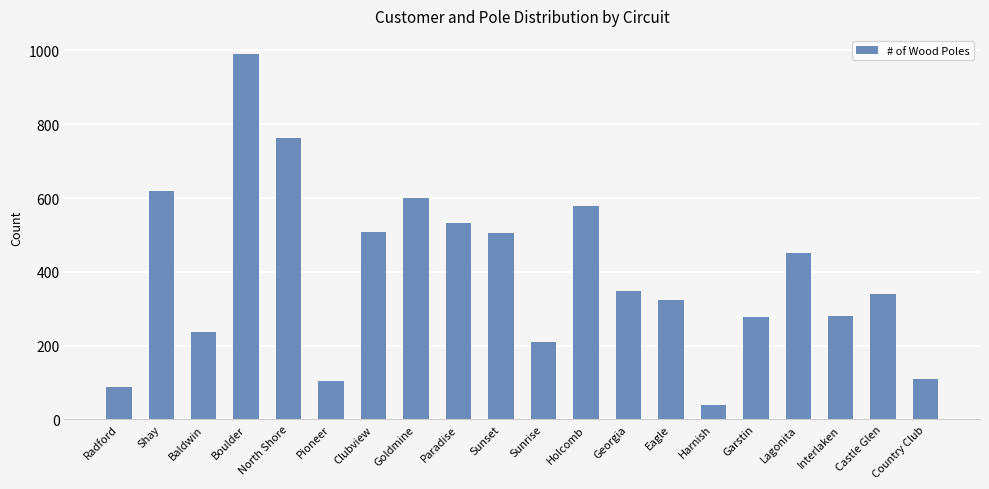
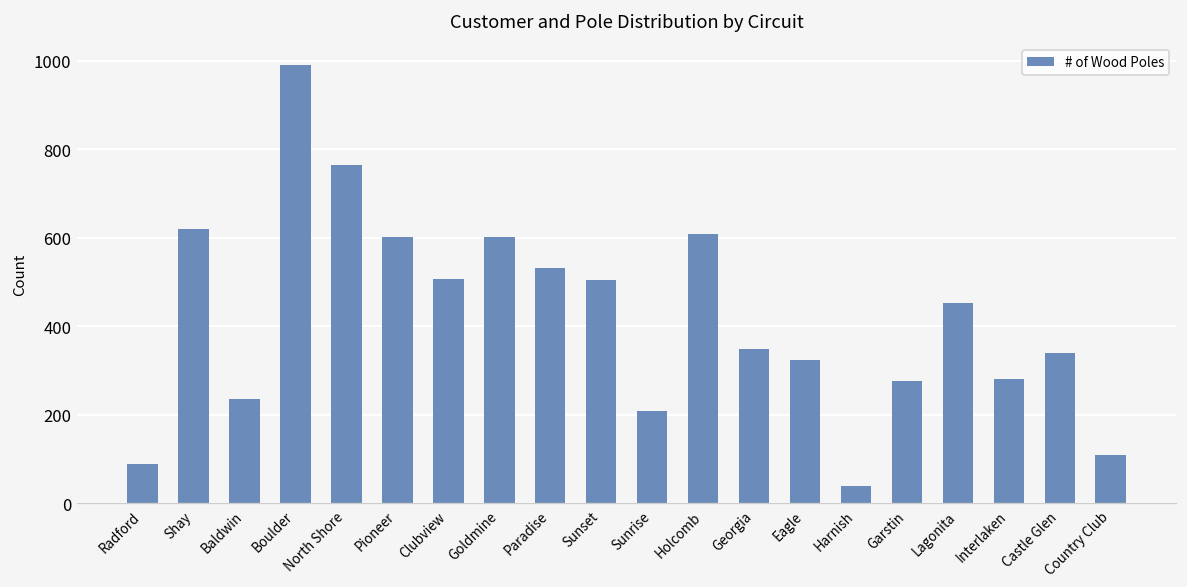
Pioneer: 110 -> 600
Holcomb: 580 -> 610
